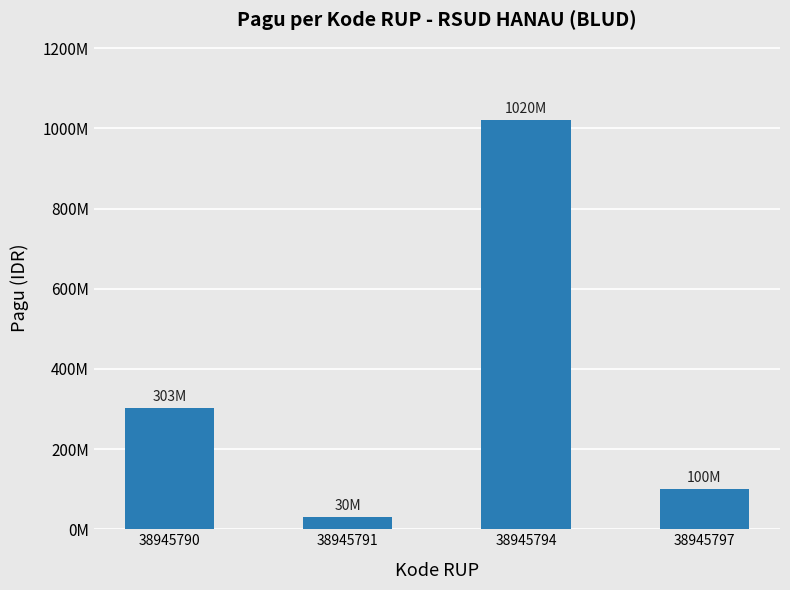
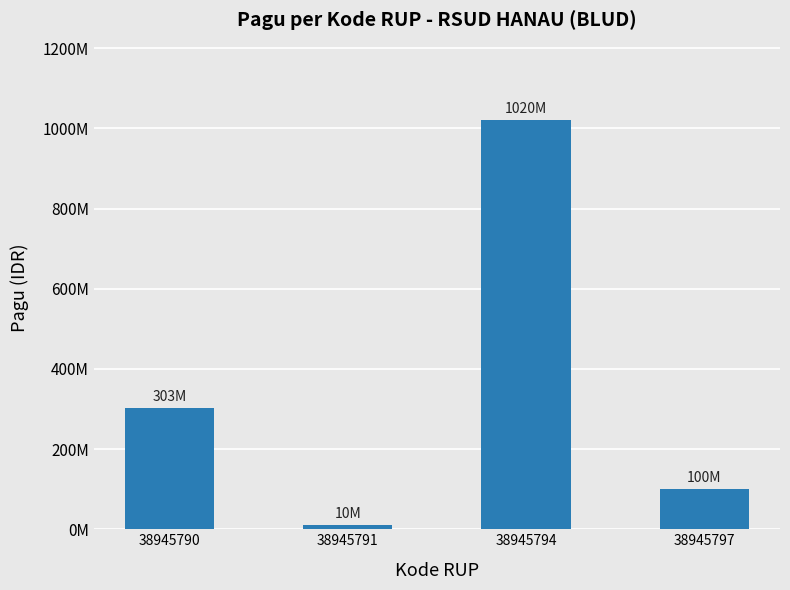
38945791: 30M -> 10M
